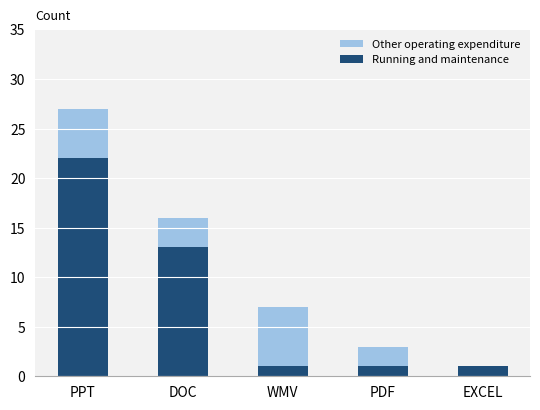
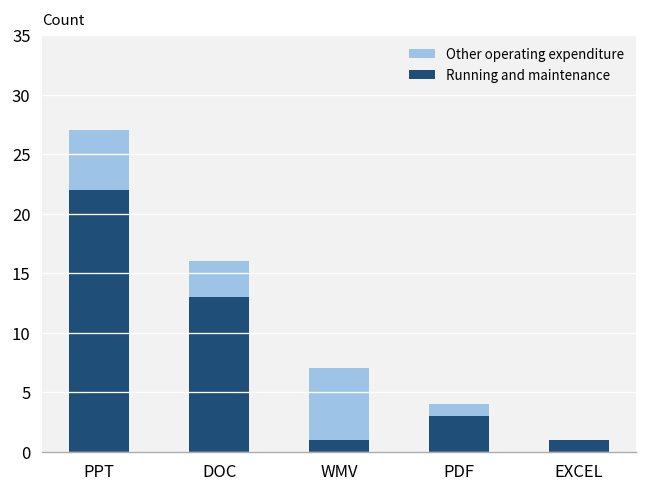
Running and maintenance, PDF: 1 -> 3
Other operating expenditure, PDF: 2 -> 1
